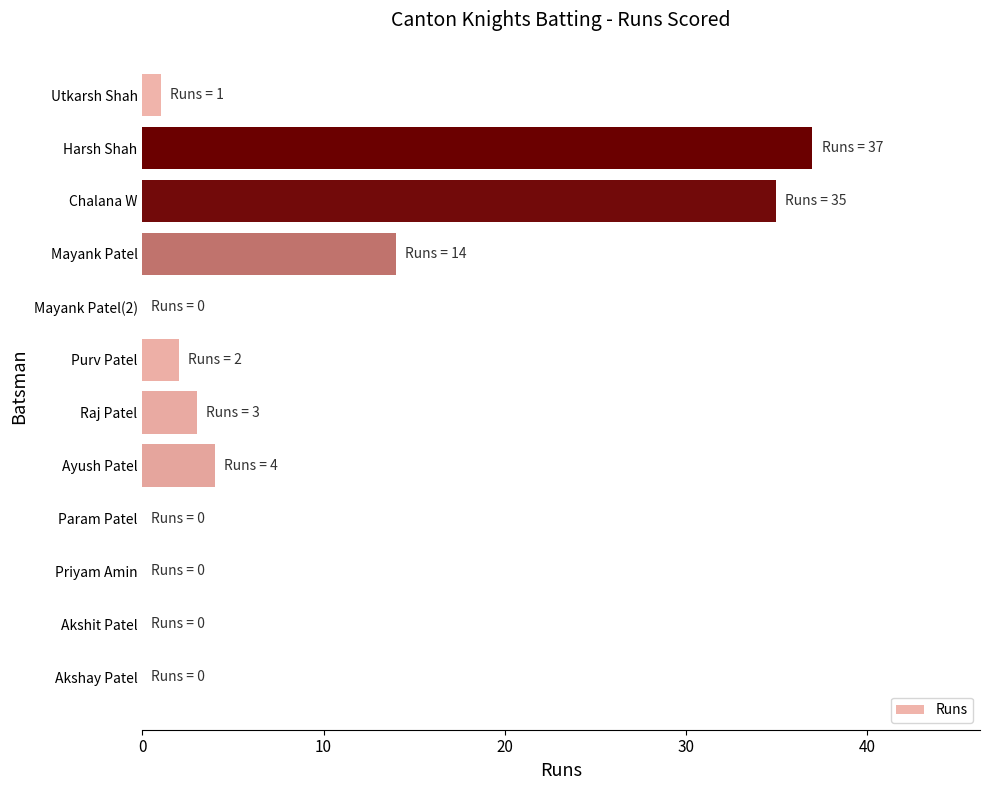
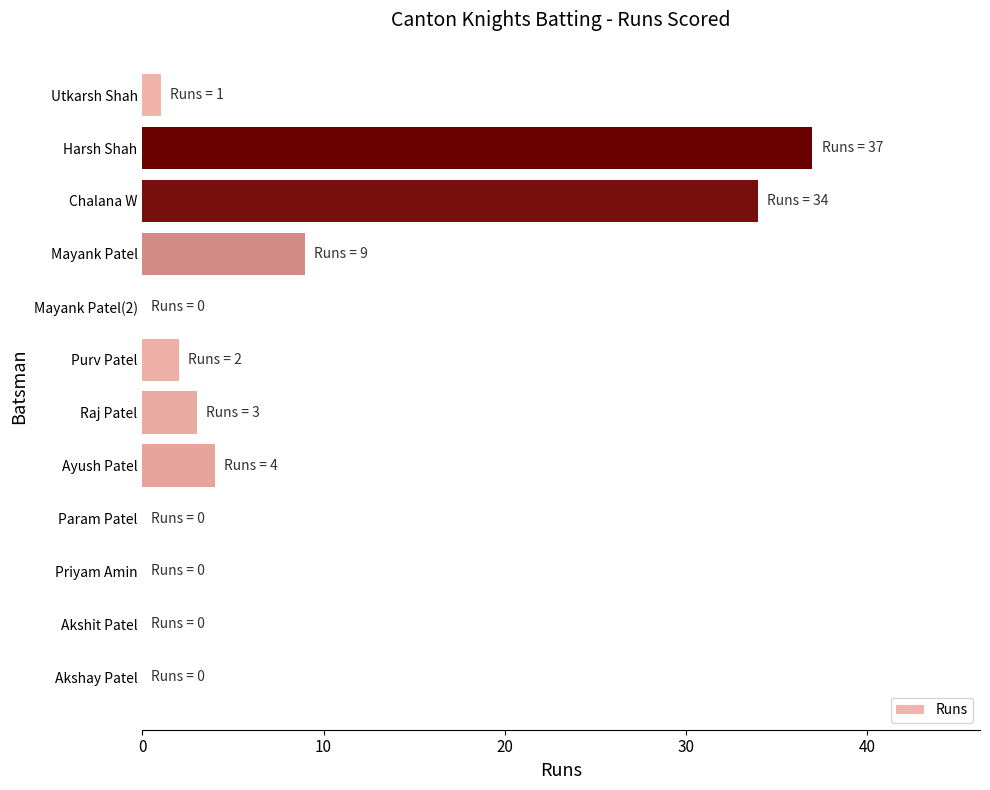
Chalana W: 35 -> 34
Mayank Patel: 14 -> 9
